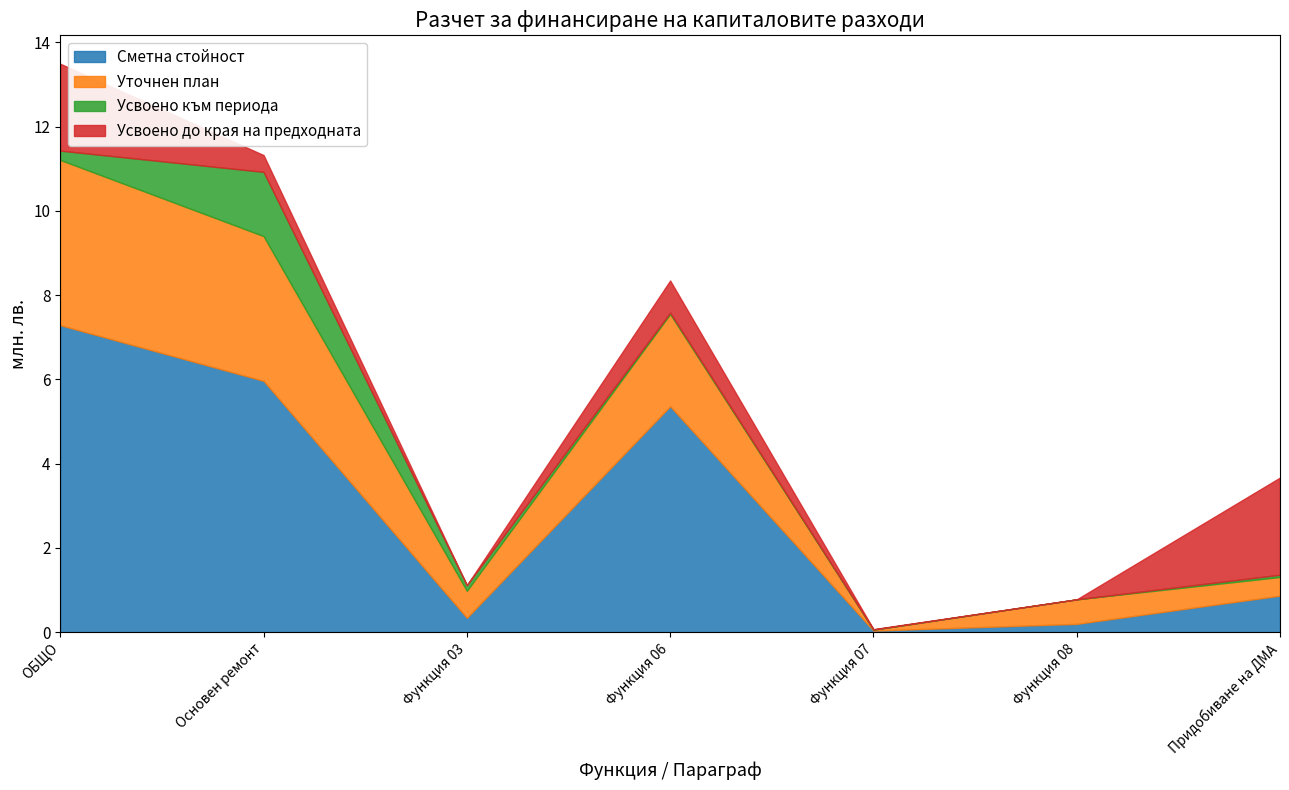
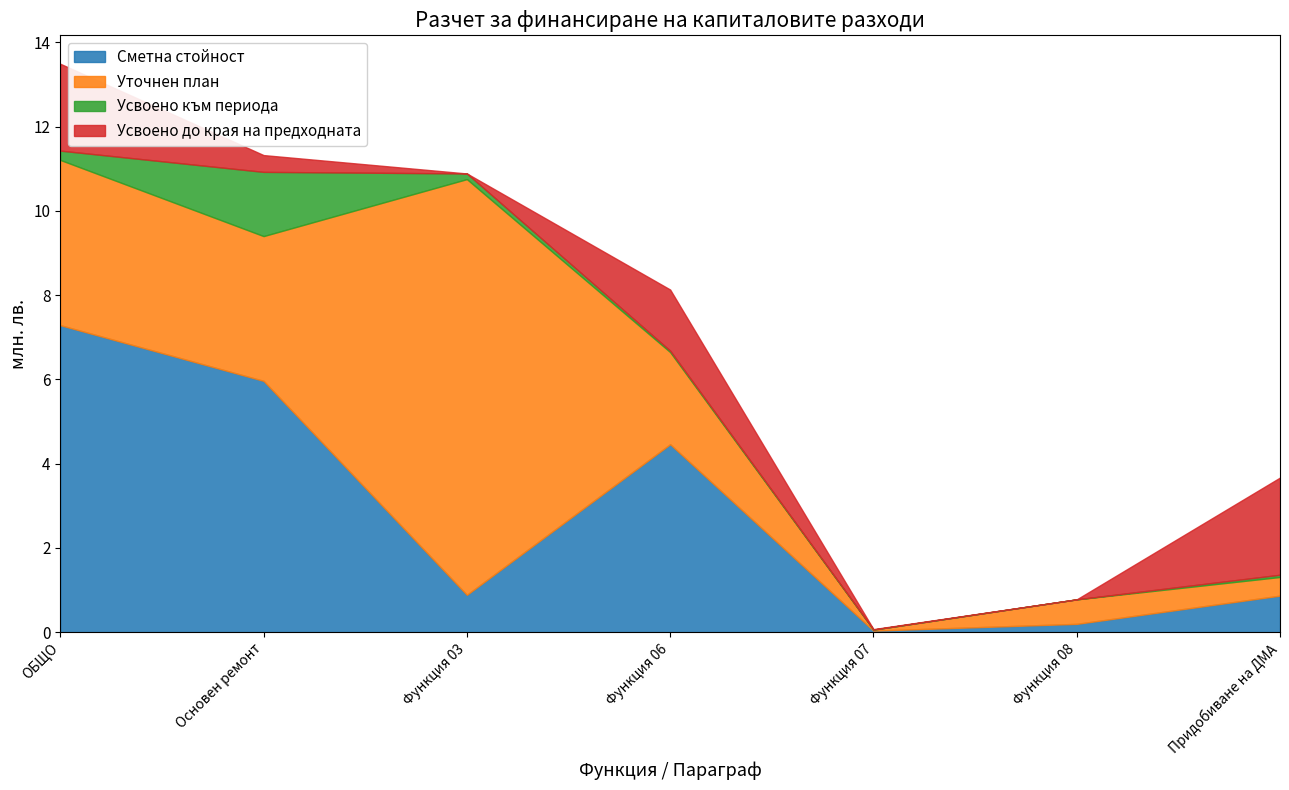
Сметна стойност, Функция 03: 0.3 -> 0.9
Уточнен план, Функция 03: 0.6 -> 9.9
Сметна стойност, Функция 06: 5.4 -> 4.5
Усвоено до края на предходната, Функция 06: 0.8 -> 1.5
